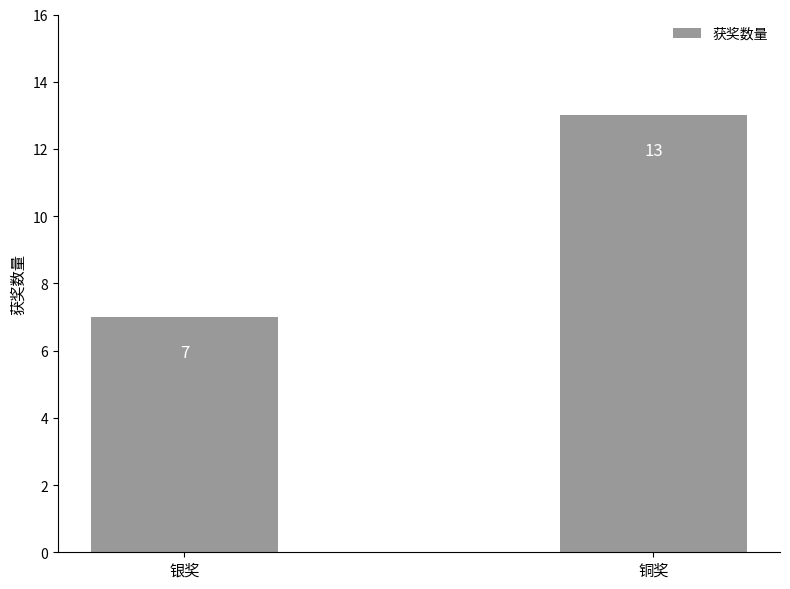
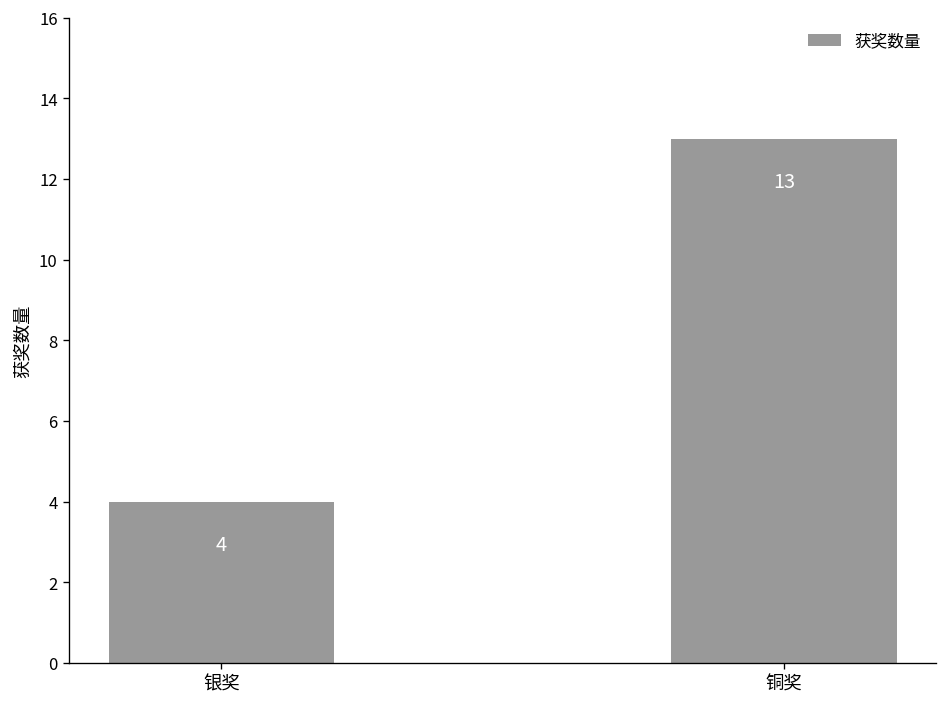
银奖: 7 -> 4
